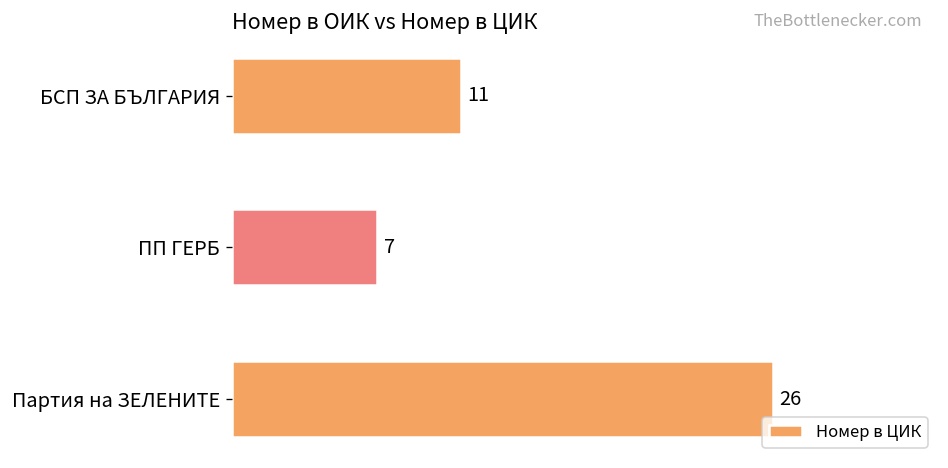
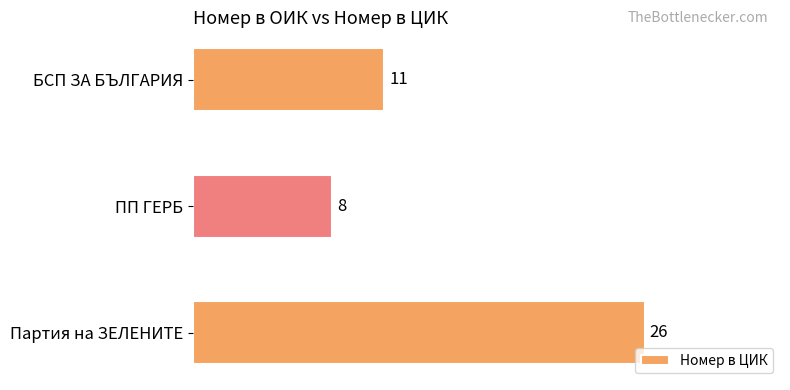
ПП ГЕРБ: 7 -> 8
